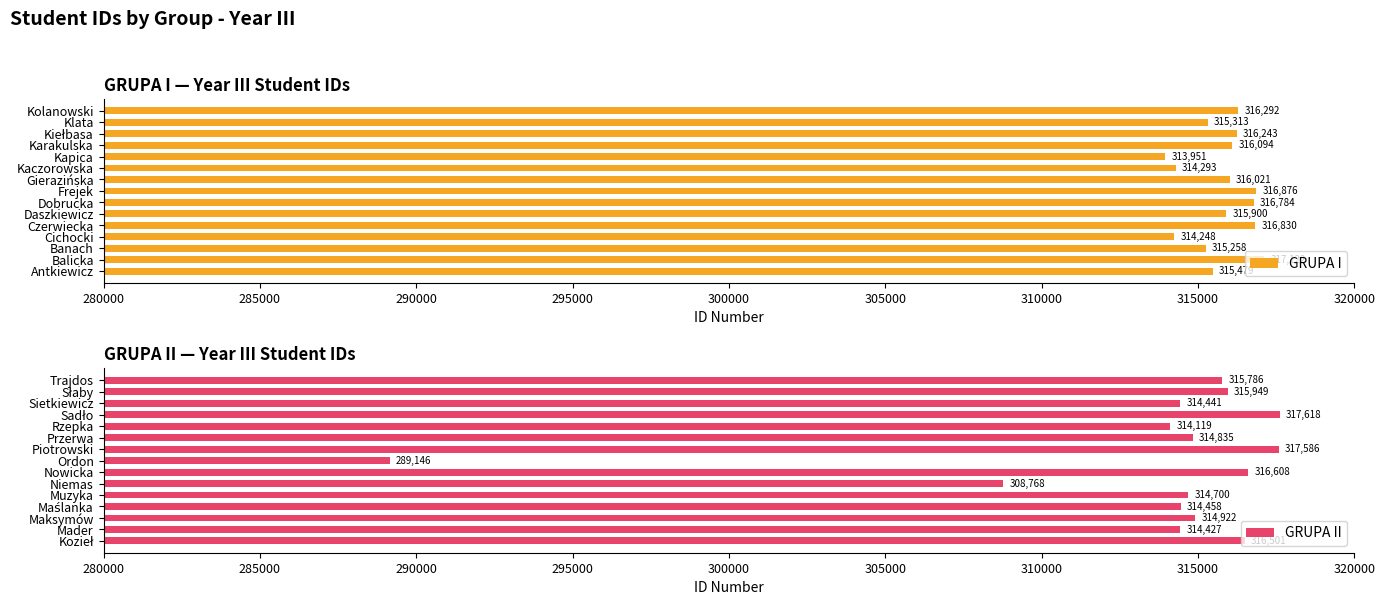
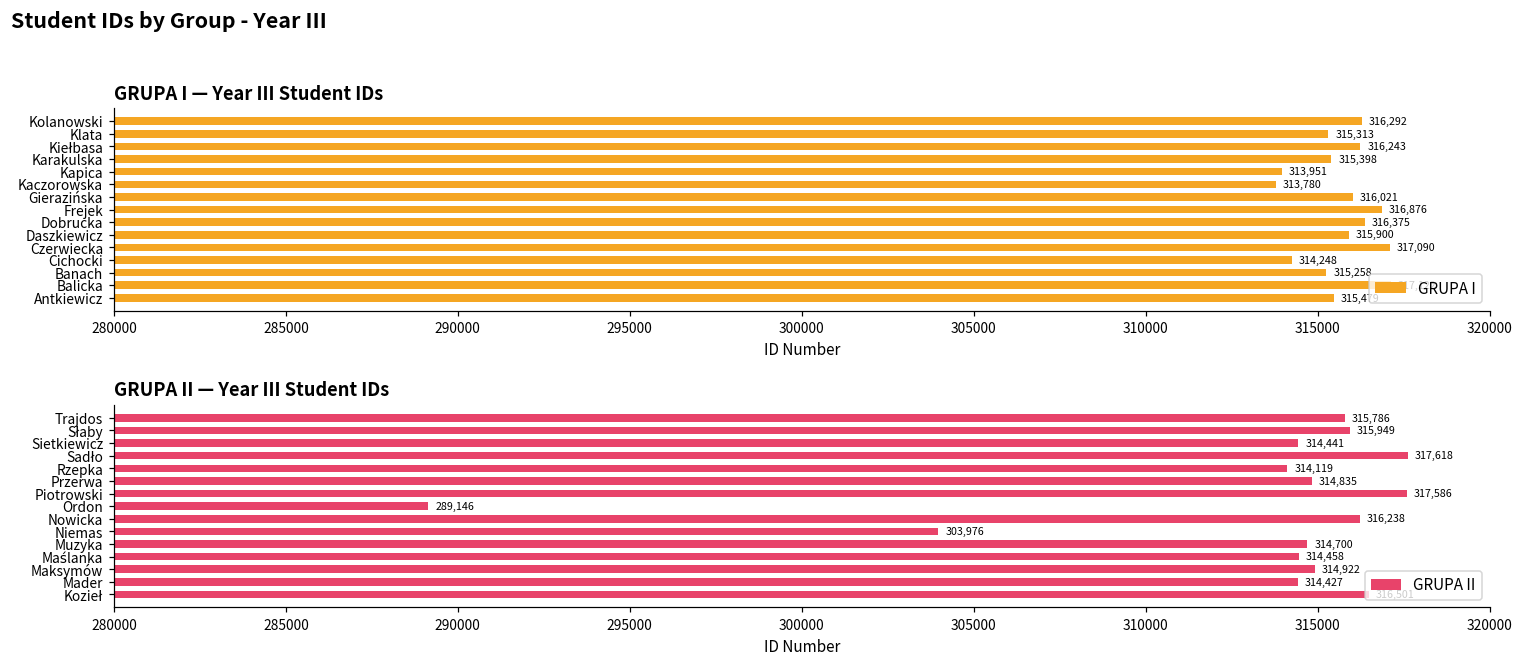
GRUPA I — Year III Student IDs, Karakulska: 316,094 -> 315,398
GRUPA I — Year III Student IDs, Kaczorowska: 314,293 -> 313,780
GRUPA I — Year III Student IDs, Dobrucka: 316,784 -> 316,375
GRUPA I — Year III Student IDs, Czerwiecka: 316,830 -> 317,090
GRUPA II — Year III Student IDs, Nowicka: 316,608 -> 316,238
GRUPA II — Year III Student IDs, Niemas: 308,768 -> 303,976
